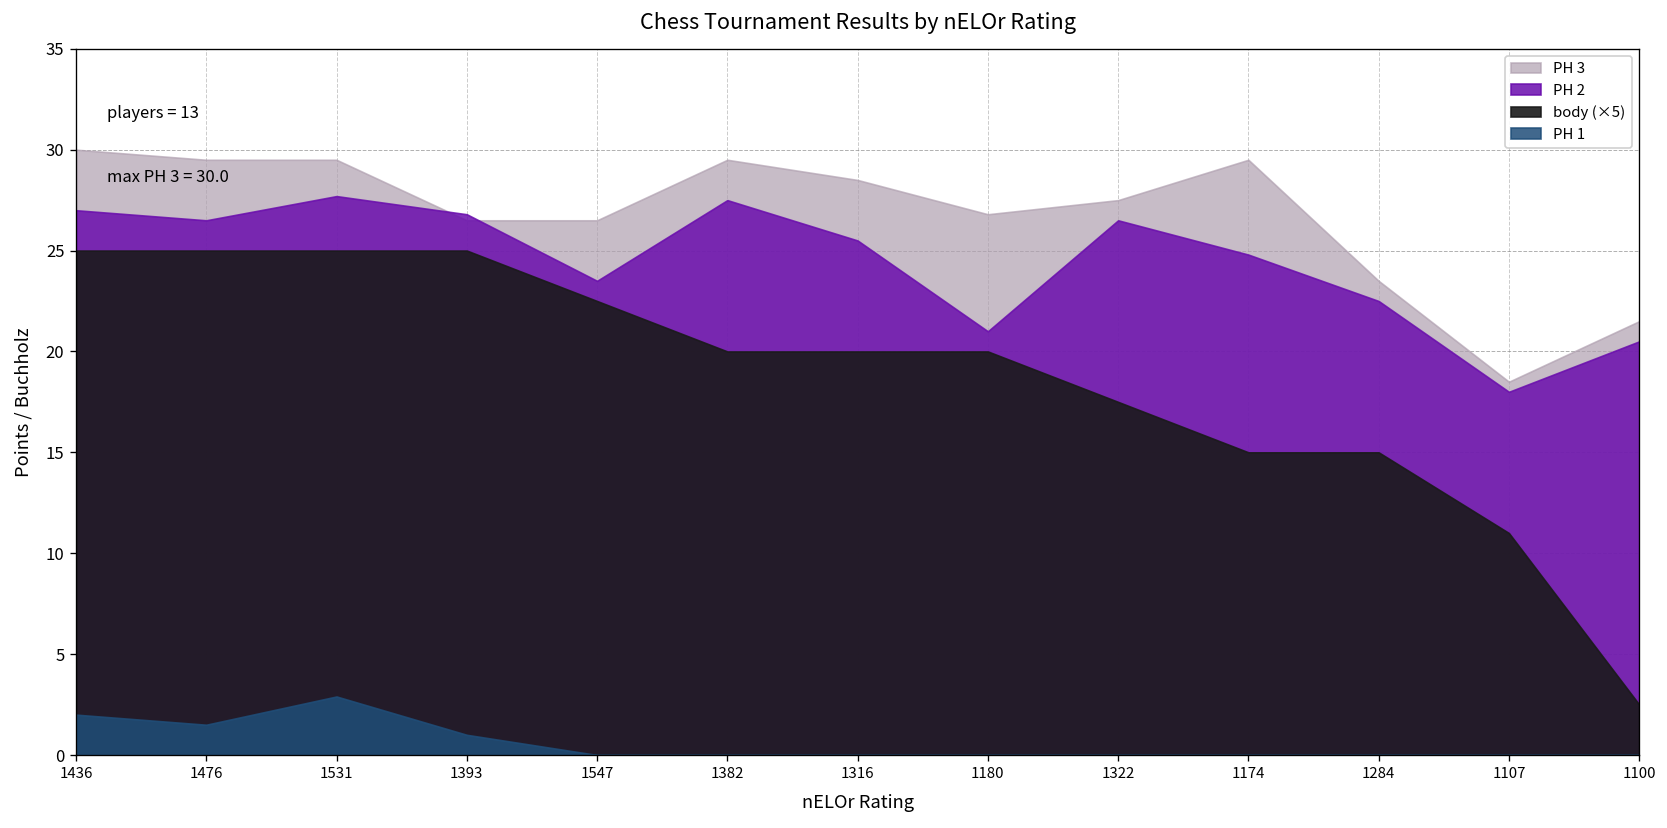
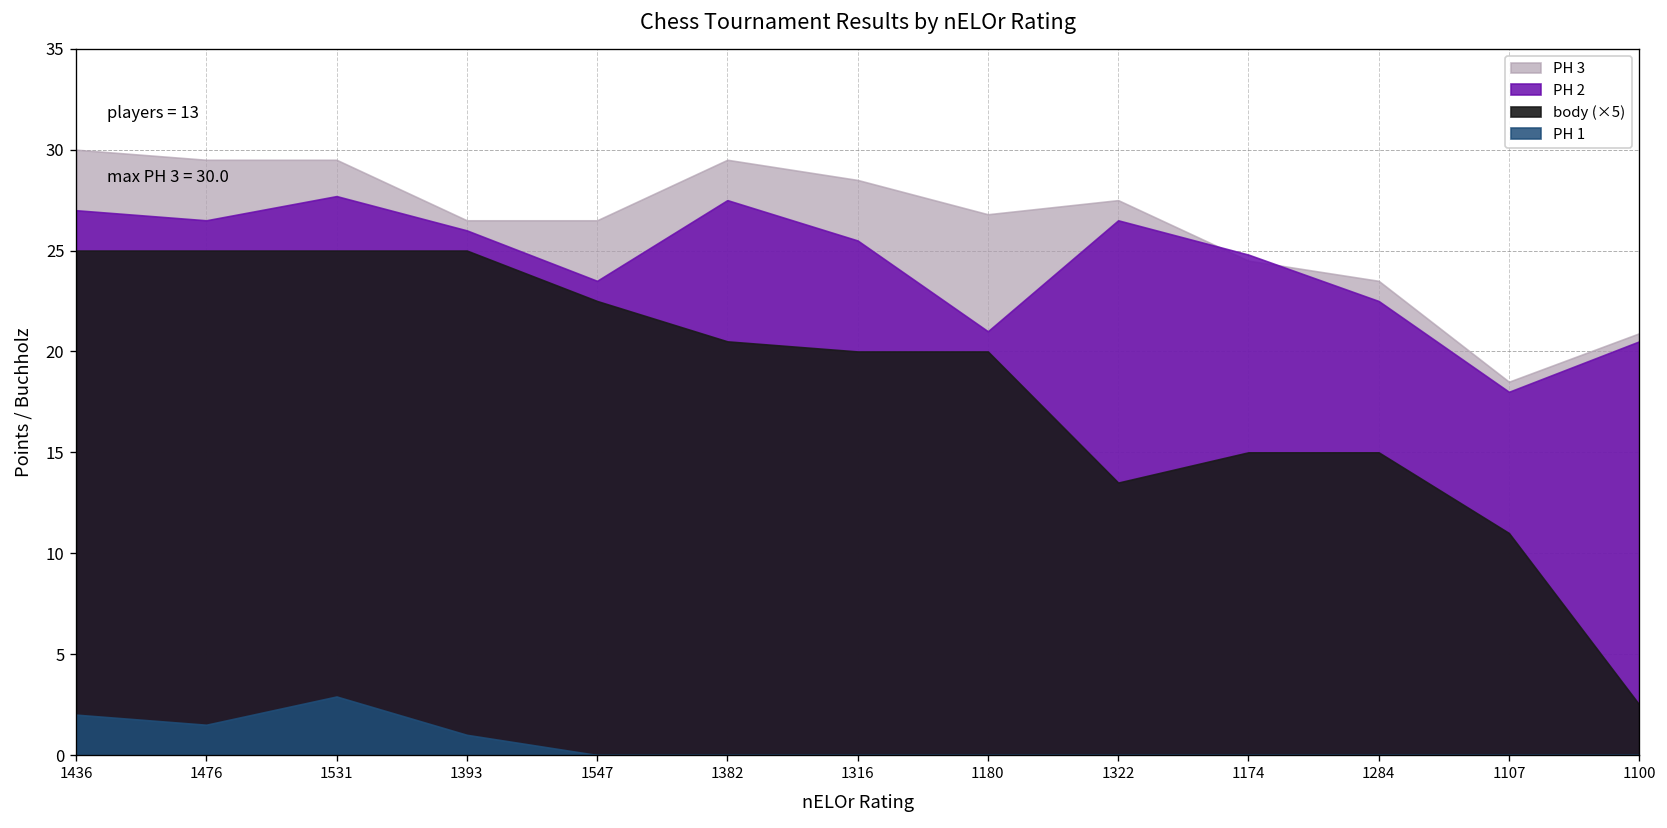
PH 2, 1393: 26.8 -> 26.0
body (×5), 1382: 20.0 -> 20.5
body (×5), 1322: 17.5 -> 13.5
PH 3, 1174: 29.5 -> 24.5
PH 3, 1100: 21.5 -> 20.9
